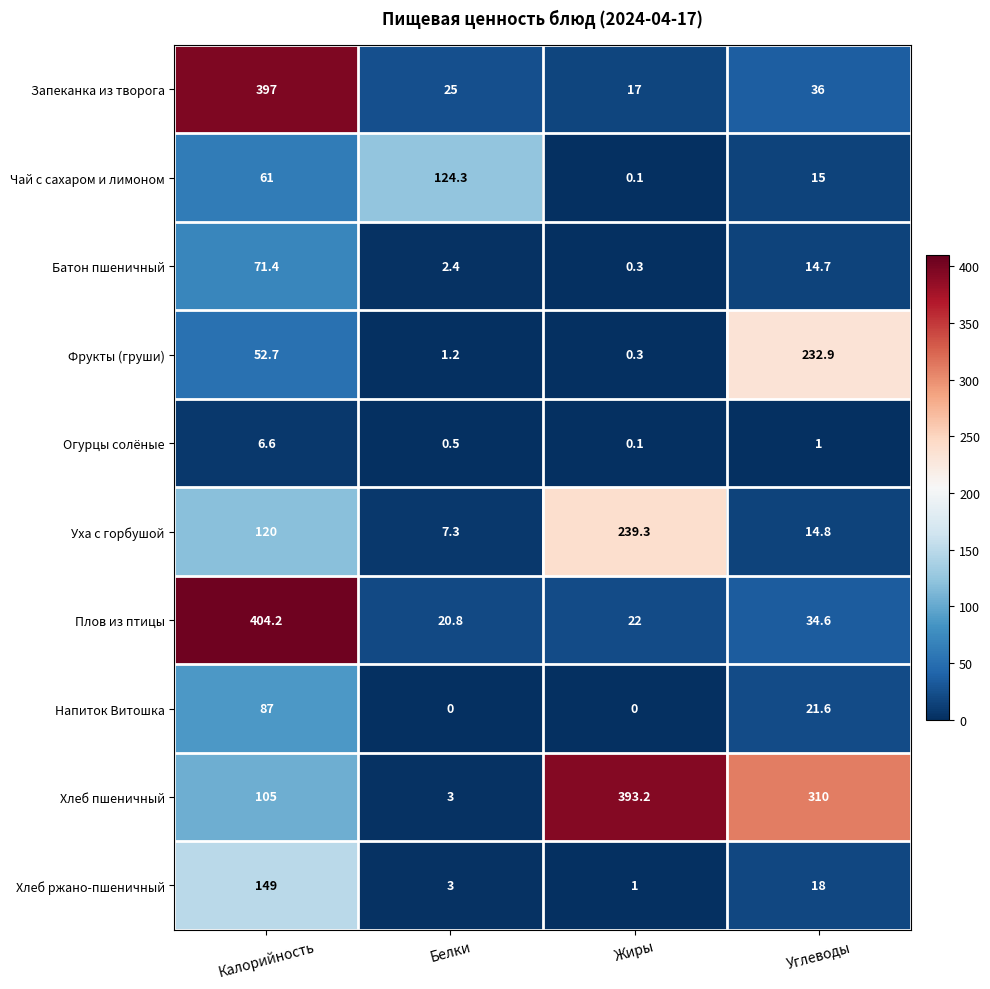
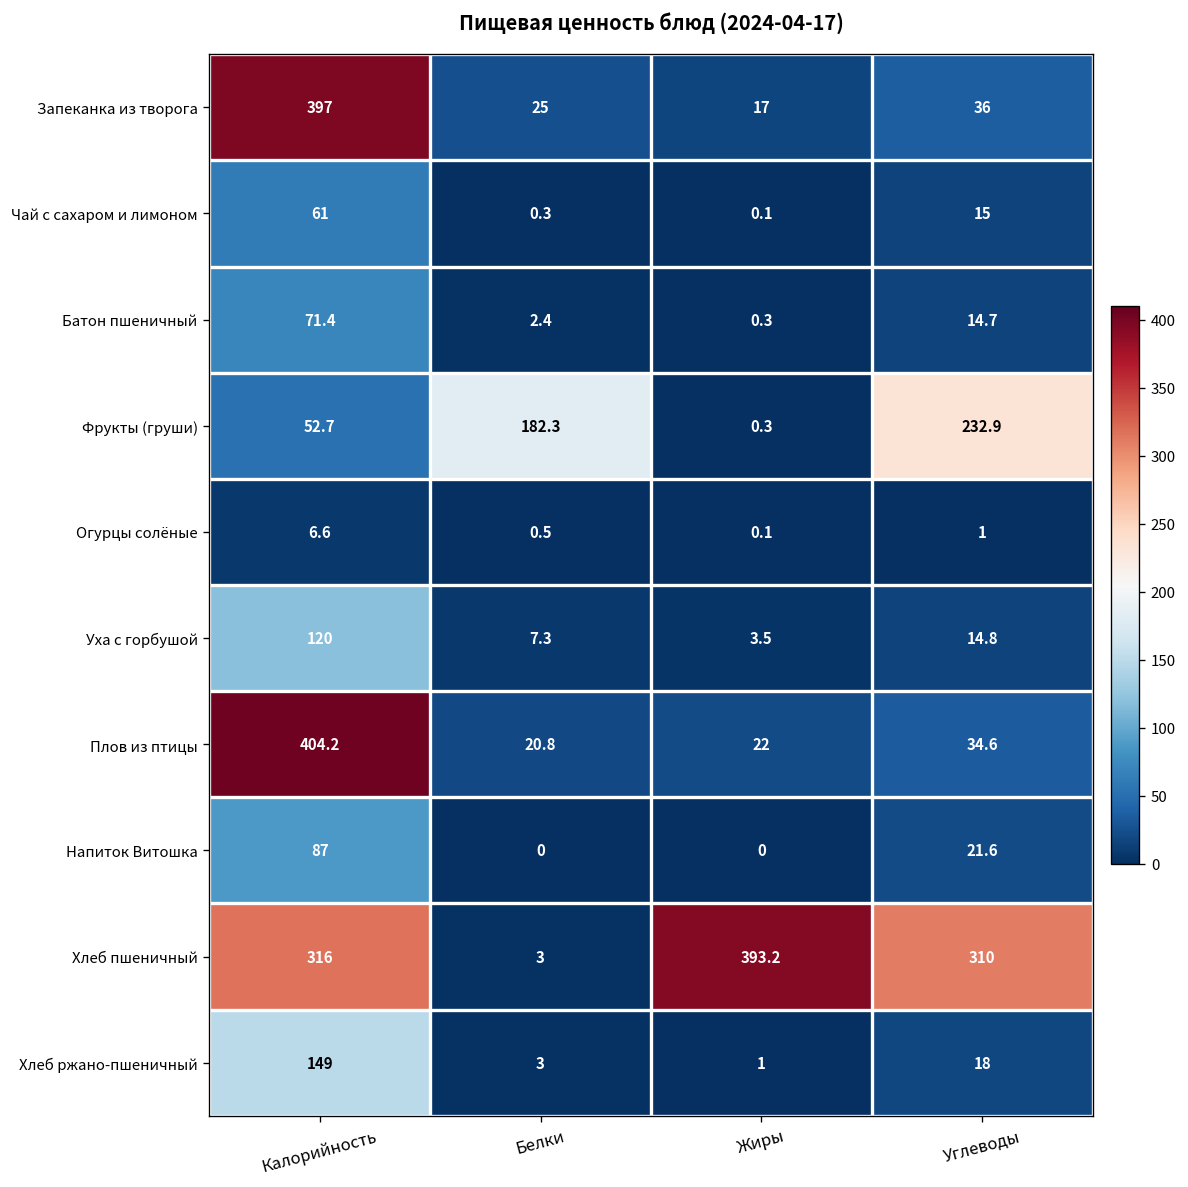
Чай с сахаром и лимоном, Белки: 124.3 -> 0.3
Фрукты (груши), Белки: 1.2 -> 182.3
Уха с горбушой, Жиры: 239.3 -> 3.5
Хлеб пшеничный, Калорийность: 105 -> 316
